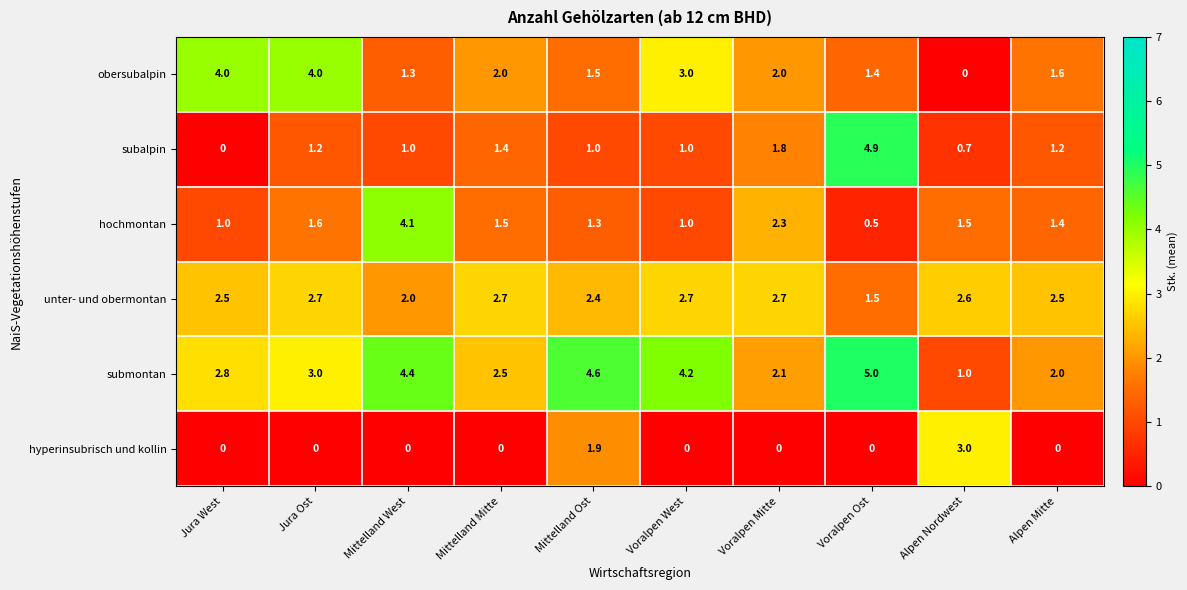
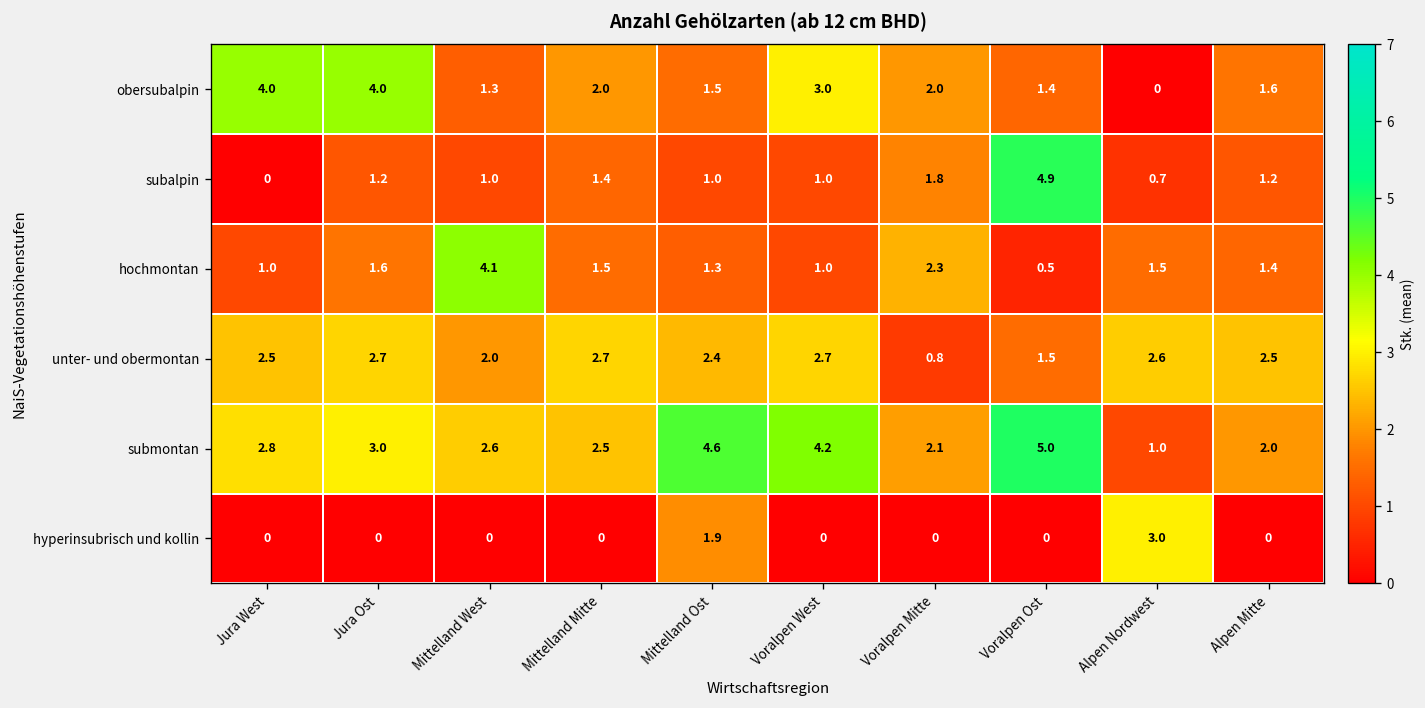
unter- und obermontan, Voralpen Mitte: 2.7 -> 0.8
submontan, Mittelland West: 4.4 -> 2.6
